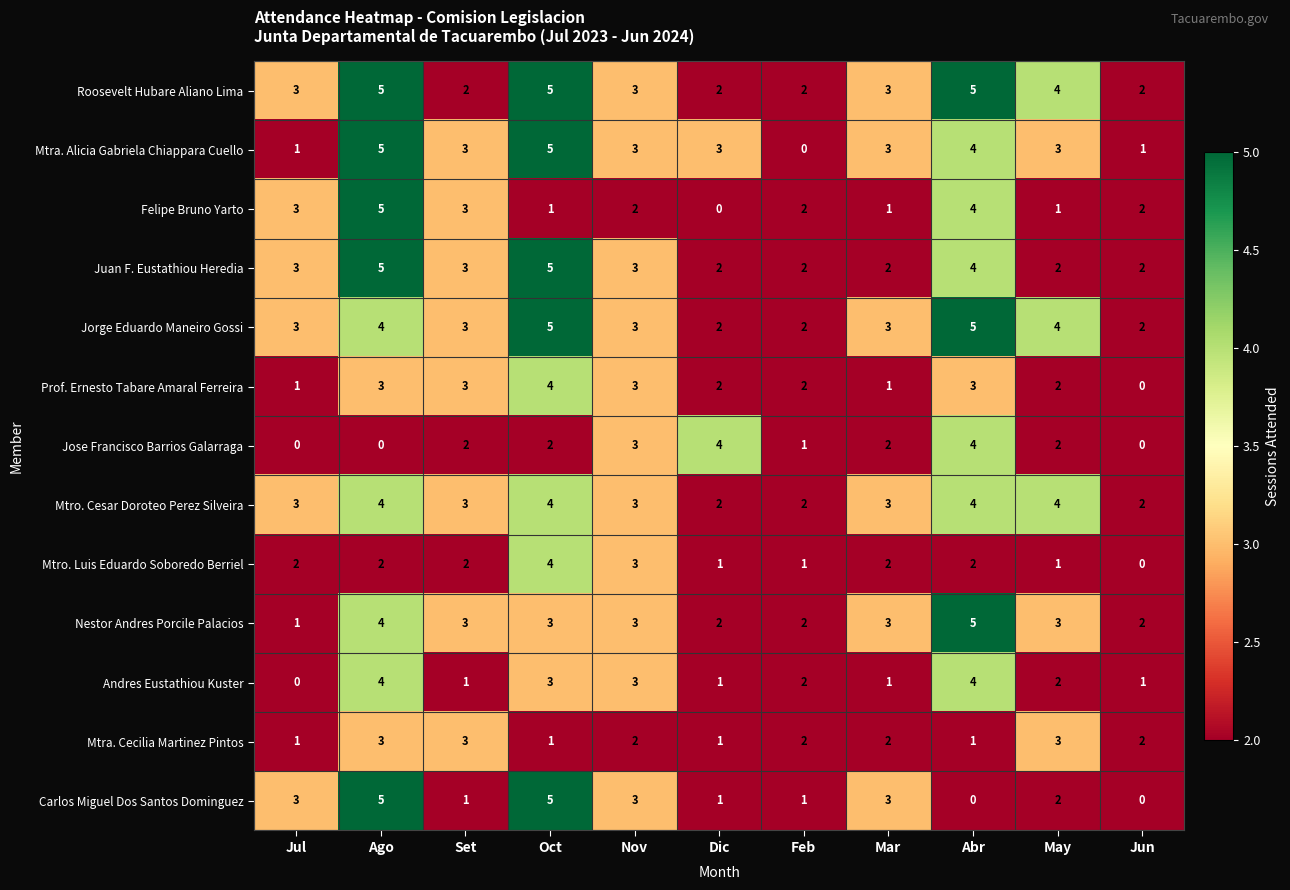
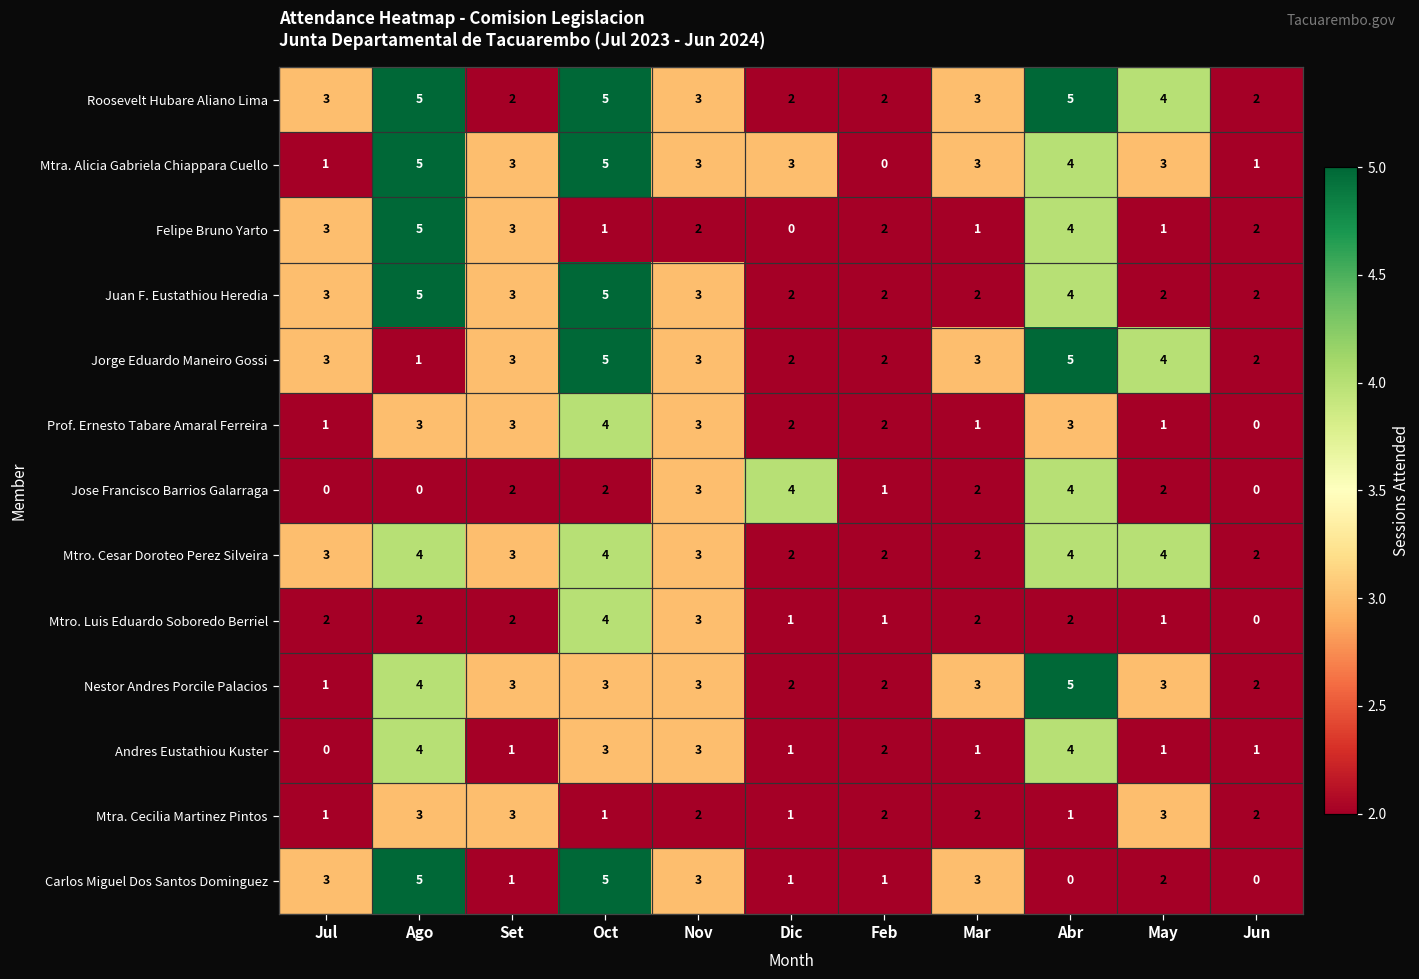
Jorge Eduardo Maneiro Gossi, Ago: 4 -> 1
Prof. Ernesto Tabare Amaral Ferreira, May: 2 -> 1
Mtro. Cesar Doroteo Perez Silveira, Mar: 3 -> 2
Andres Eustathiou Kuster, May: 2 -> 1
